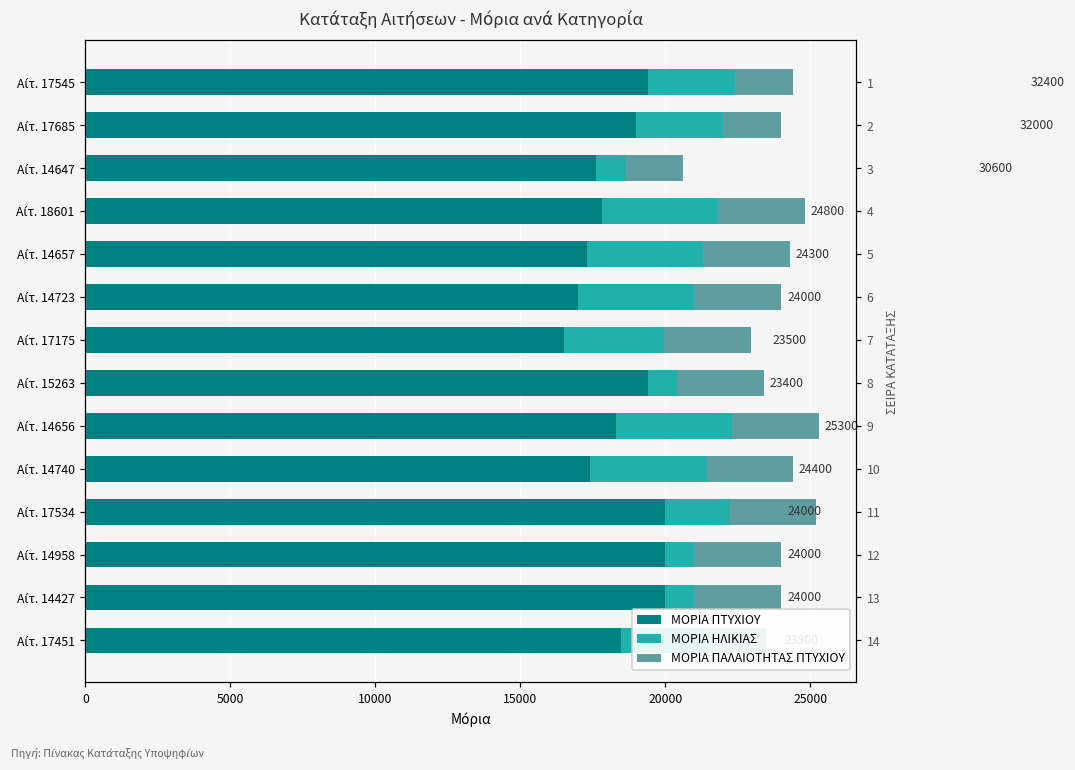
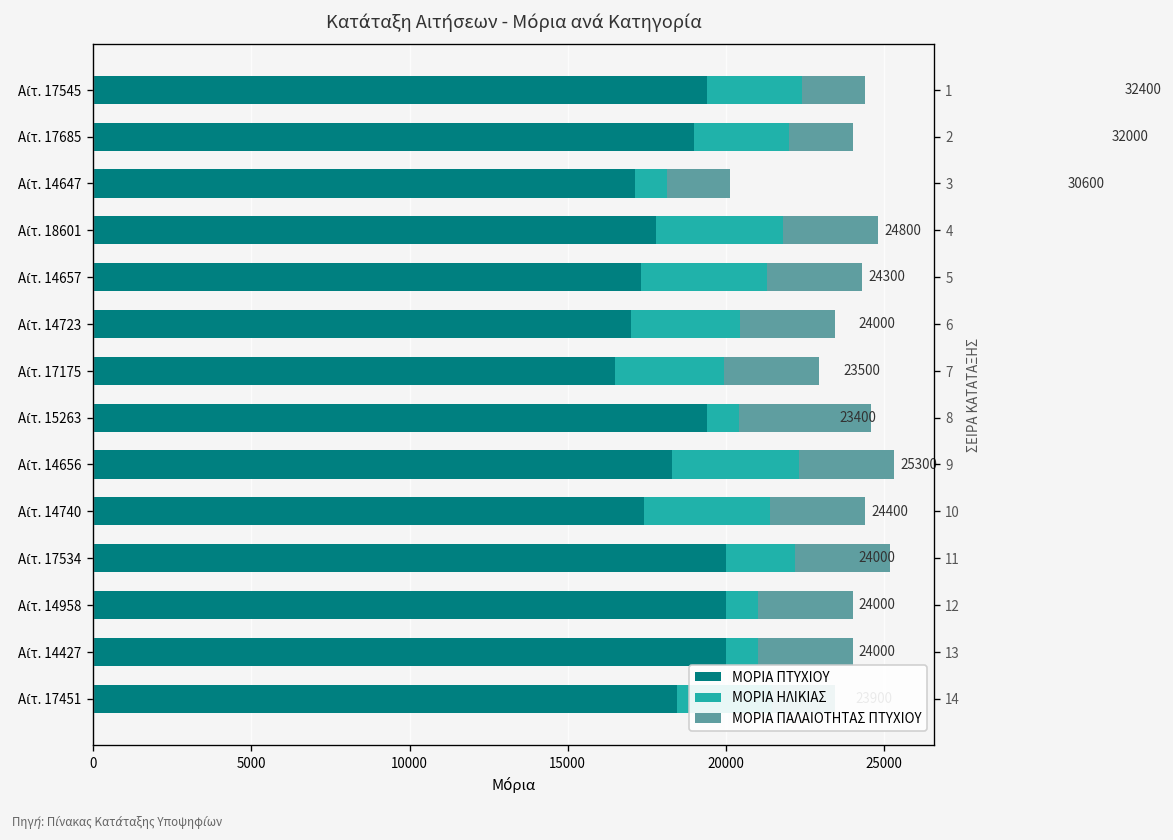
ΜΟΡΙΑ ΠΤΥΧΙΟΥ, Αίτ. 14647: 17600 -> 17100
ΜΟΡΙΑ ΗΛΙΚΙΑΣ, Αίτ. 14723: 4000 -> 3400
ΜΟΡΙΑ ΠΑΛΑΙΟΤΗΤΑΣ ΠΤΥΧΙΟΥ, Αίτ. 15263: 3000 -> 4200
